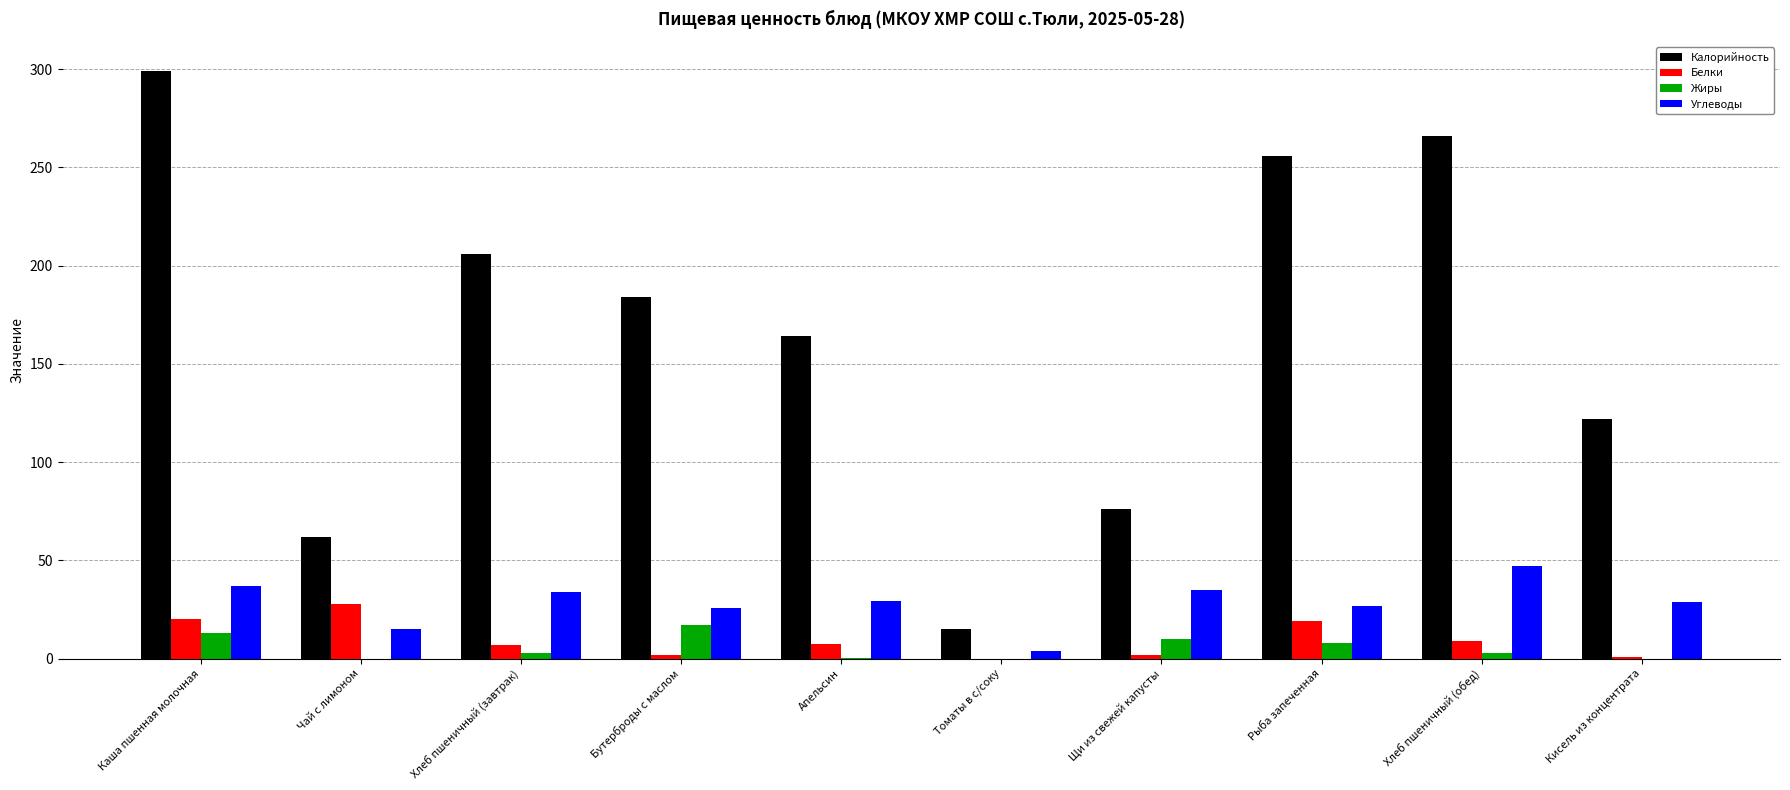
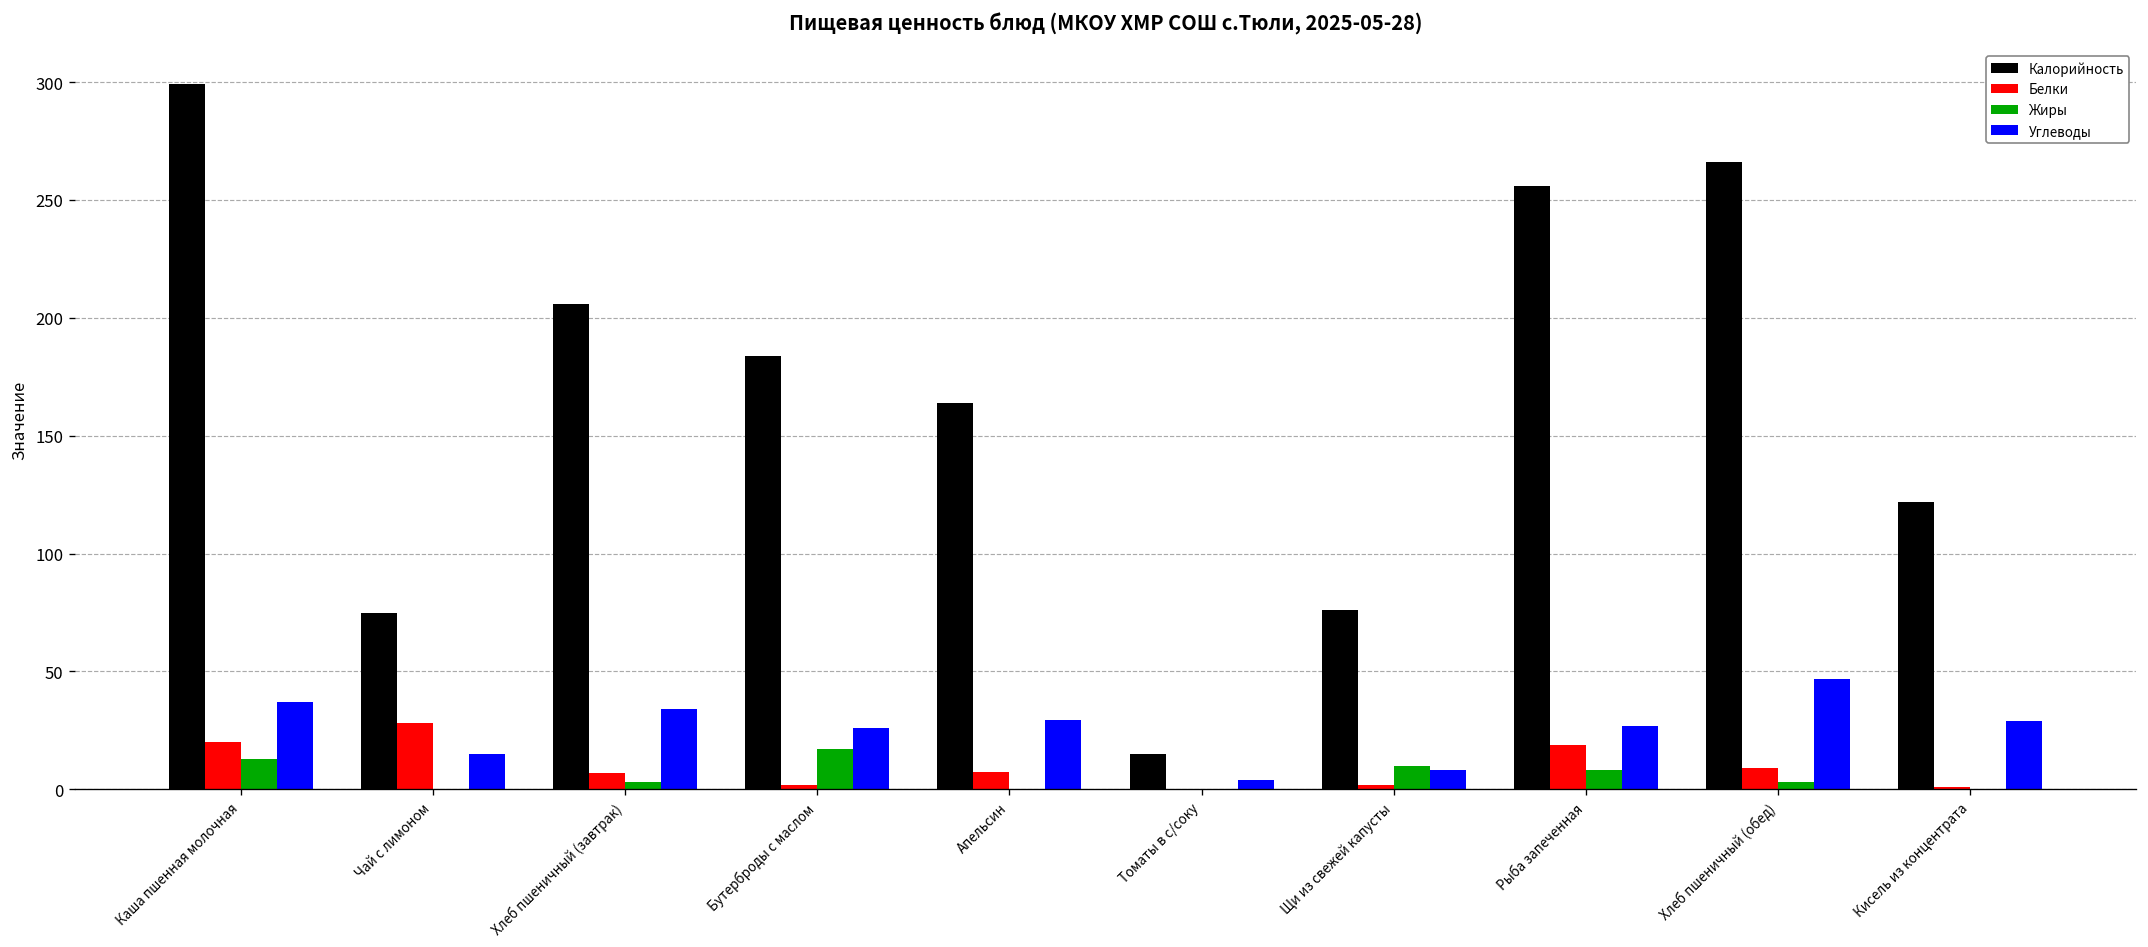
Калорийность, Чай с лимоном: 62 -> 75
Углеводы, Щи из свежей капусты: 35 -> 8
